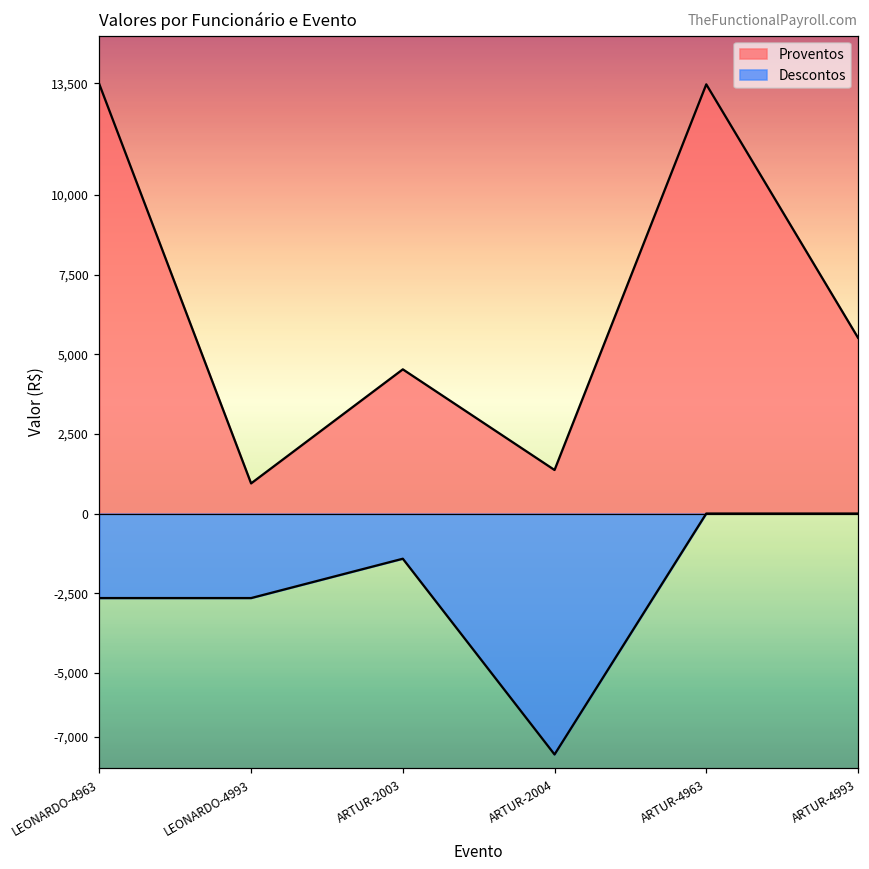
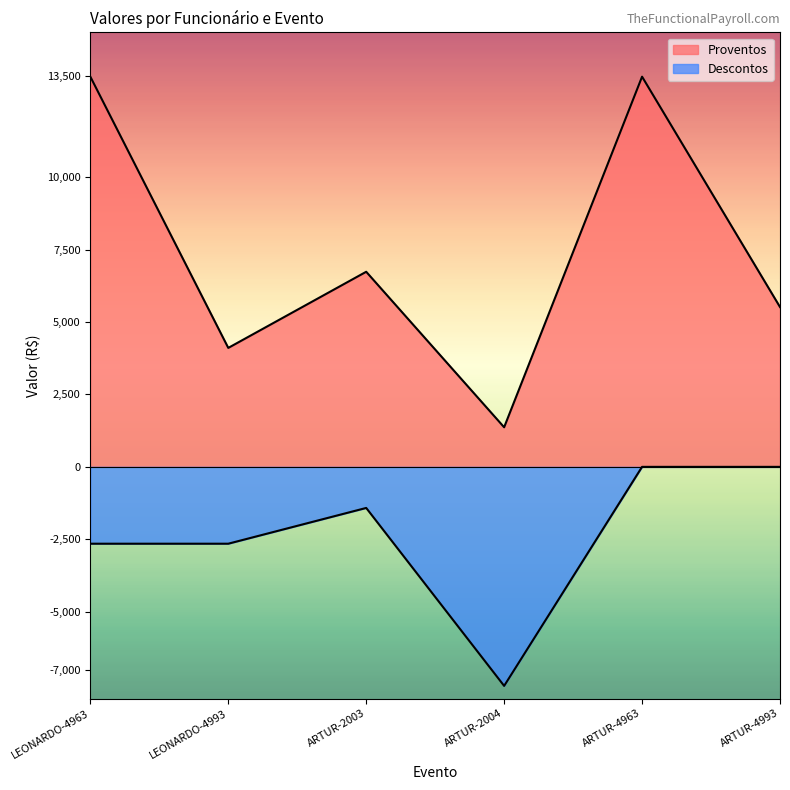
Proventos, LEONARDO-4993: 900 -> 4,100
Proventos, ARTUR-2003: 4,500 -> 6,700
